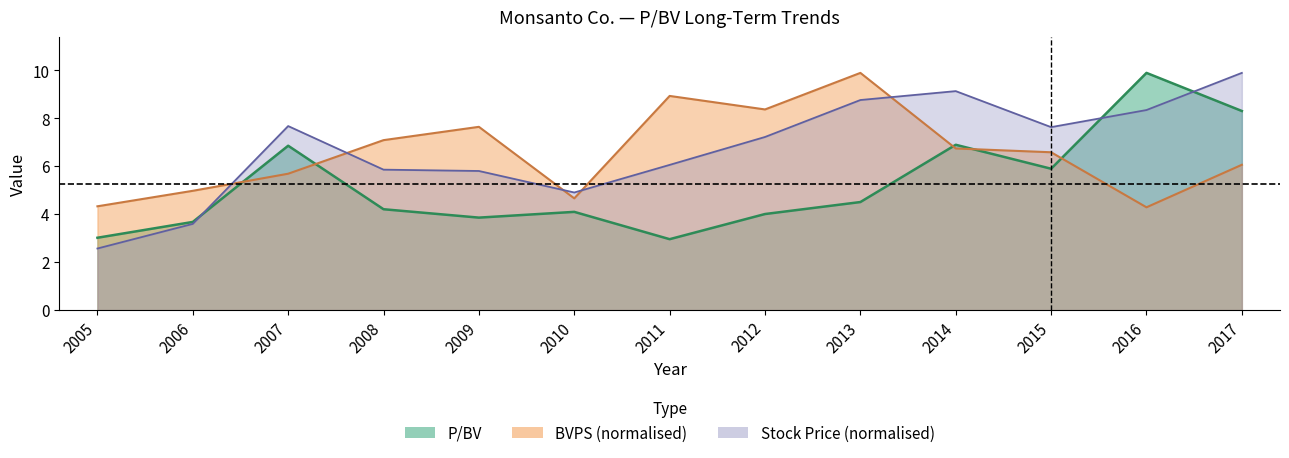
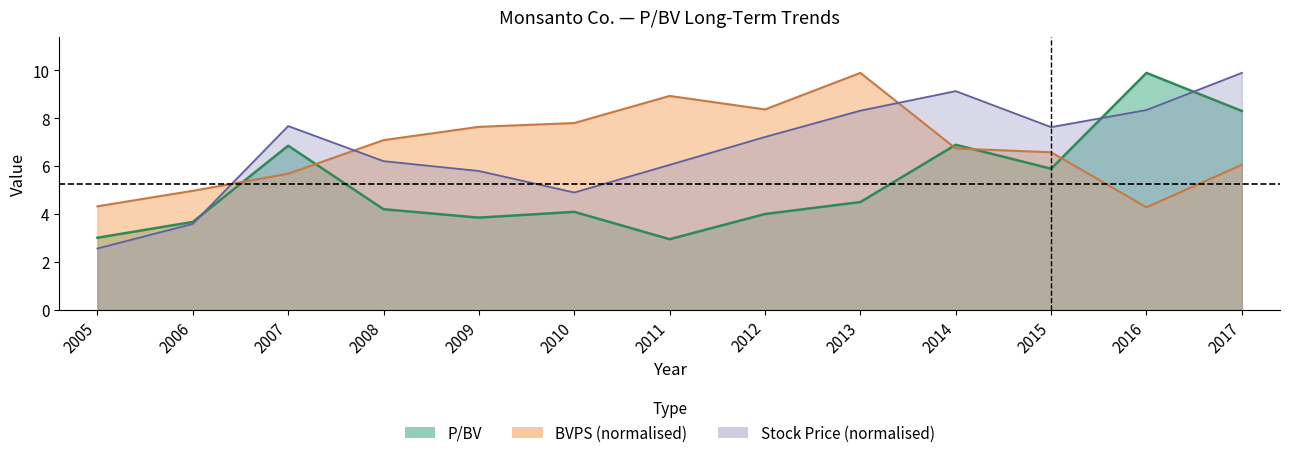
Stock Price (normalised), 2008: 5.9 -> 6.2
BVPS (normalised), 2010: 4.7 -> 7.8
Stock Price (normalised), 2013: 8.8 -> 8.3
